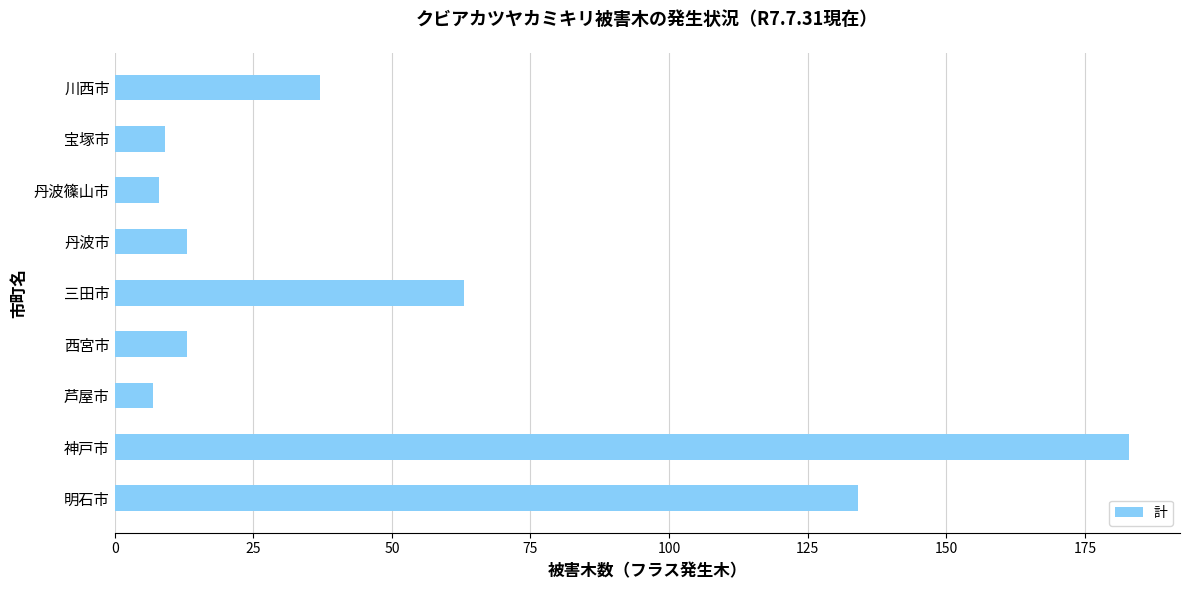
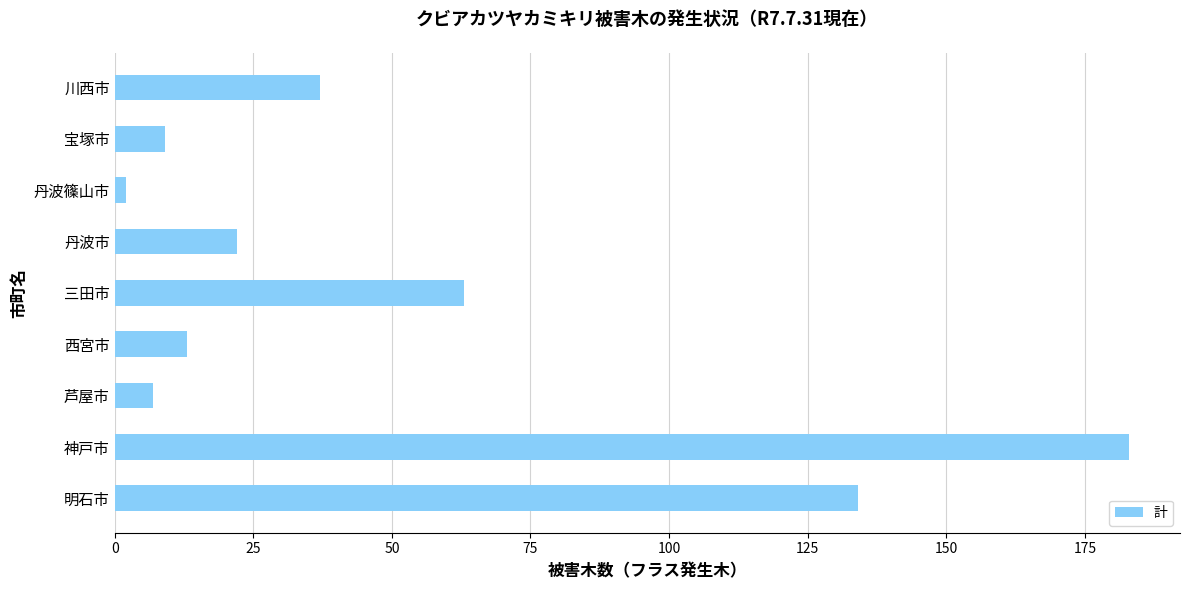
丹波篠山市: 8 -> 2
丹波市: 13 -> 22
